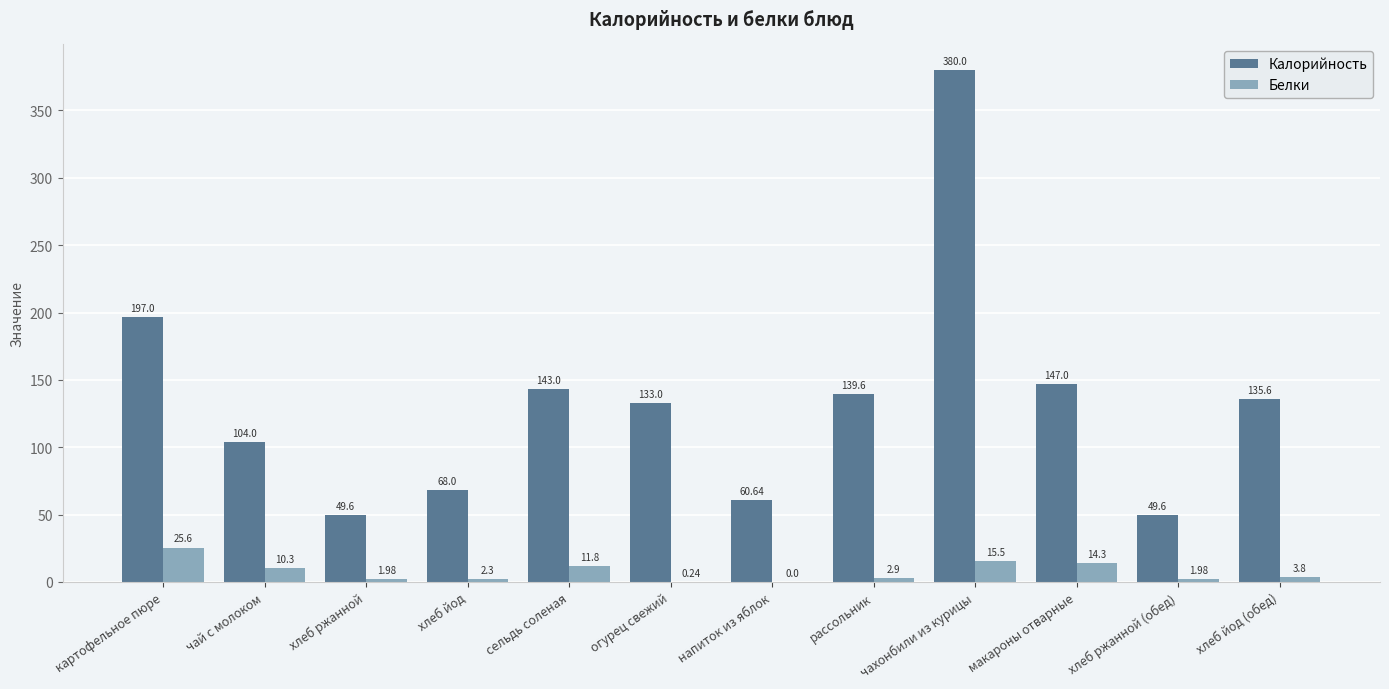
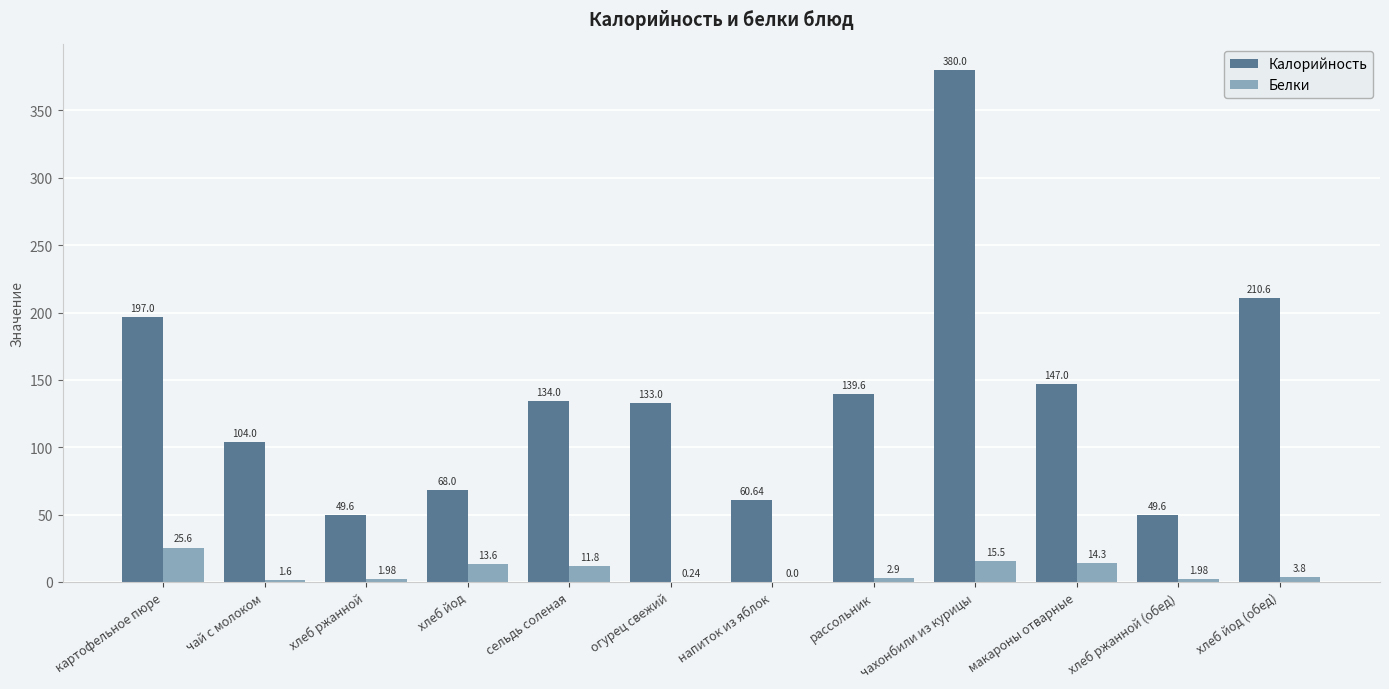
Белки, чай с молоком: 10.3 -> 1.6
Белки, хлеб йод: 2.3 -> 13.6
Калорийность, сельдь соленая: 143.0 -> 134.0
Калорийность, хлеб йод (обед): 135.6 -> 210.6
